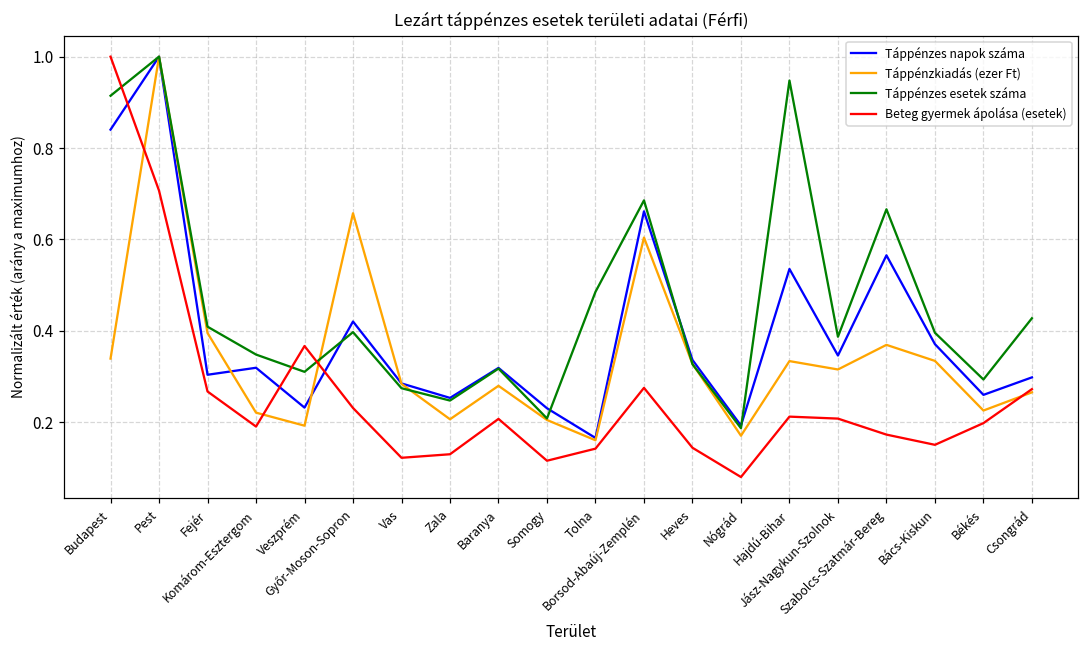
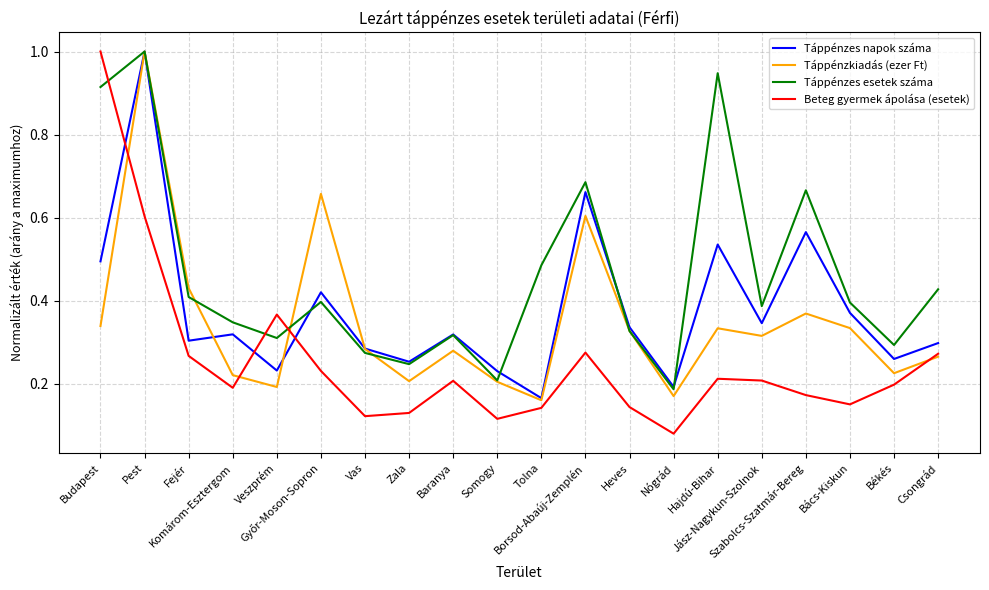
Táppénzes napok száma, Budapest: 0.84 -> 0.49
Beteg gyermek ápolása (esetek), Pest: 0.71 -> 0.60
Táppénzkiadás (ezer Ft), Fejér: 0.40 -> 0.43
